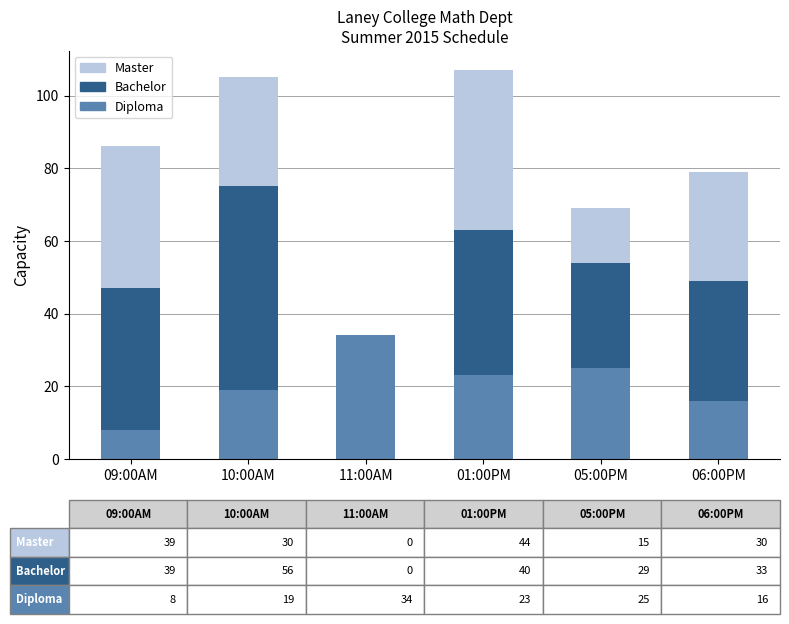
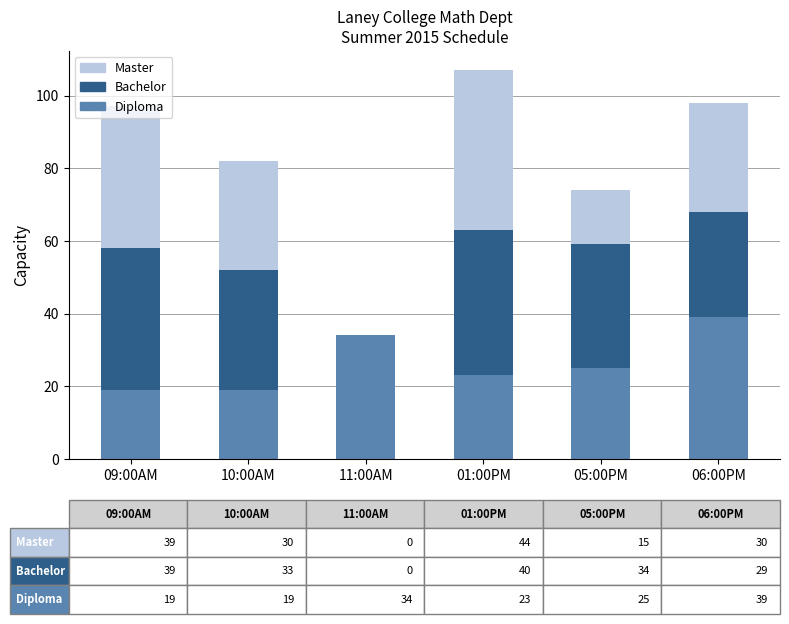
Diploma, 09:00AM: 8 -> 19
Bachelor, 10:00AM: 56 -> 33
Bachelor, 05:00PM: 29 -> 34
Diploma, 06:00PM: 16 -> 39
Bachelor, 06:00PM: 33 -> 29
